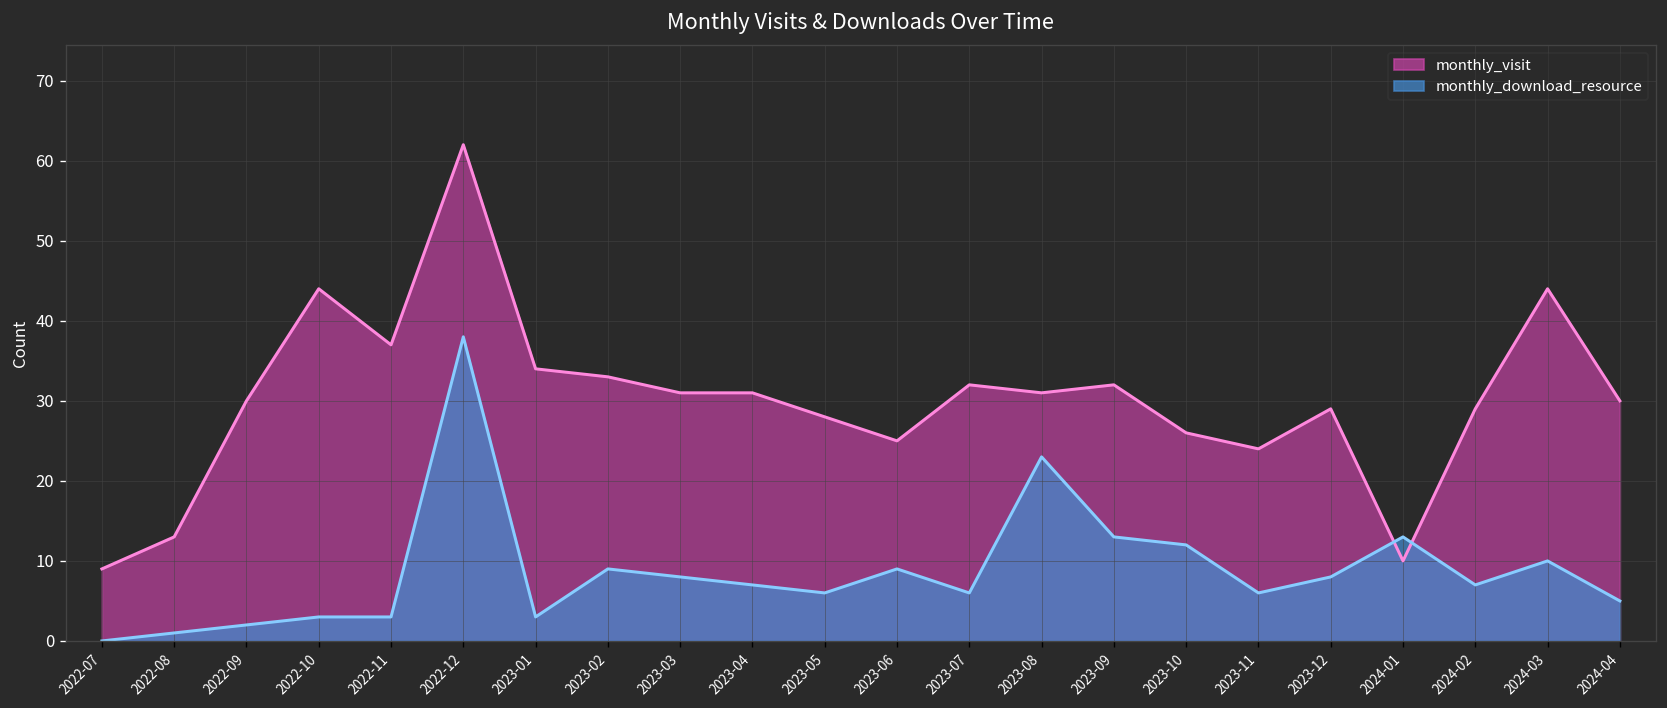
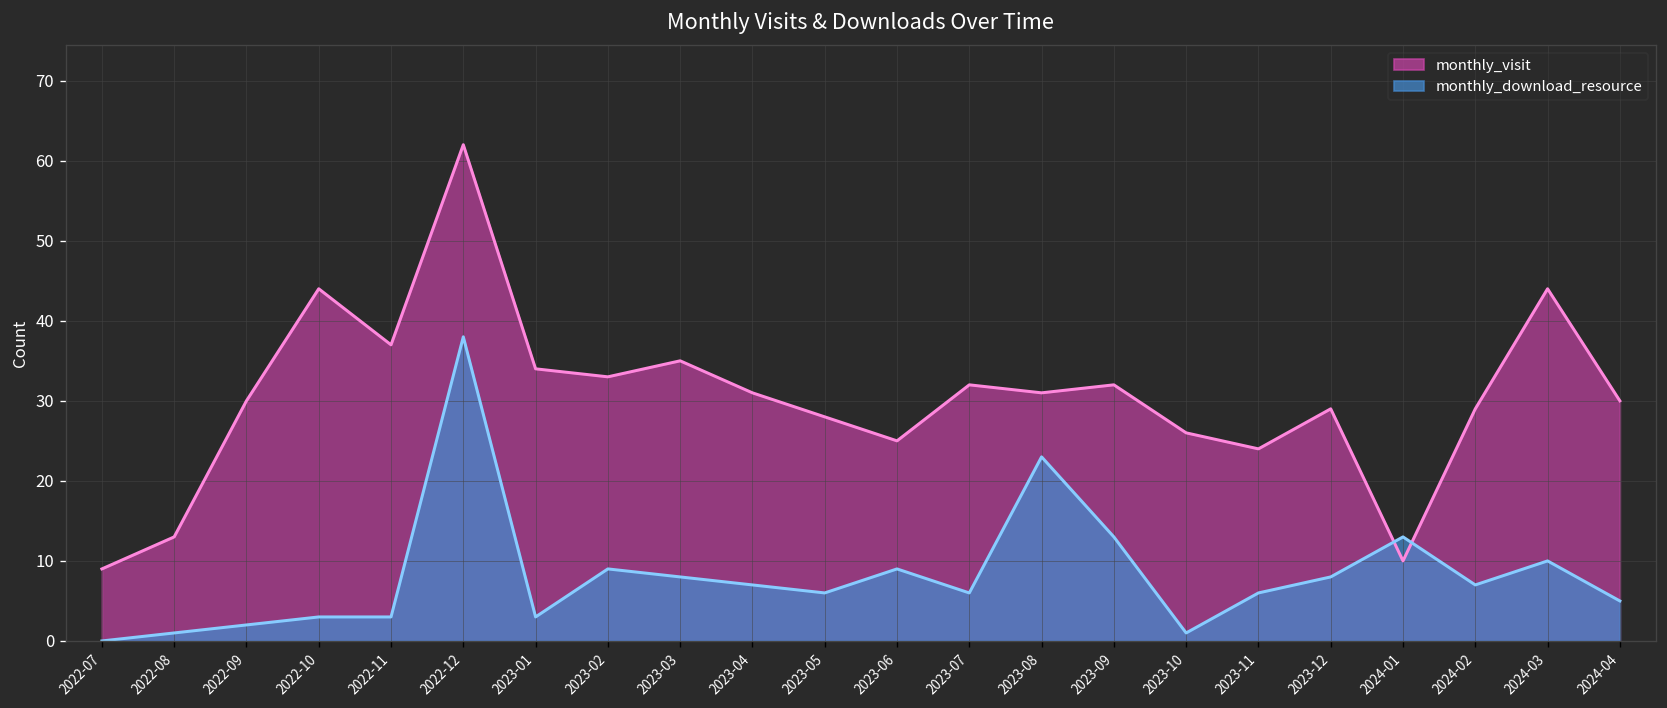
monthly_visit, 2023-03: 31 -> 35
monthly_download_resource, 2023-10: 12 -> 1
